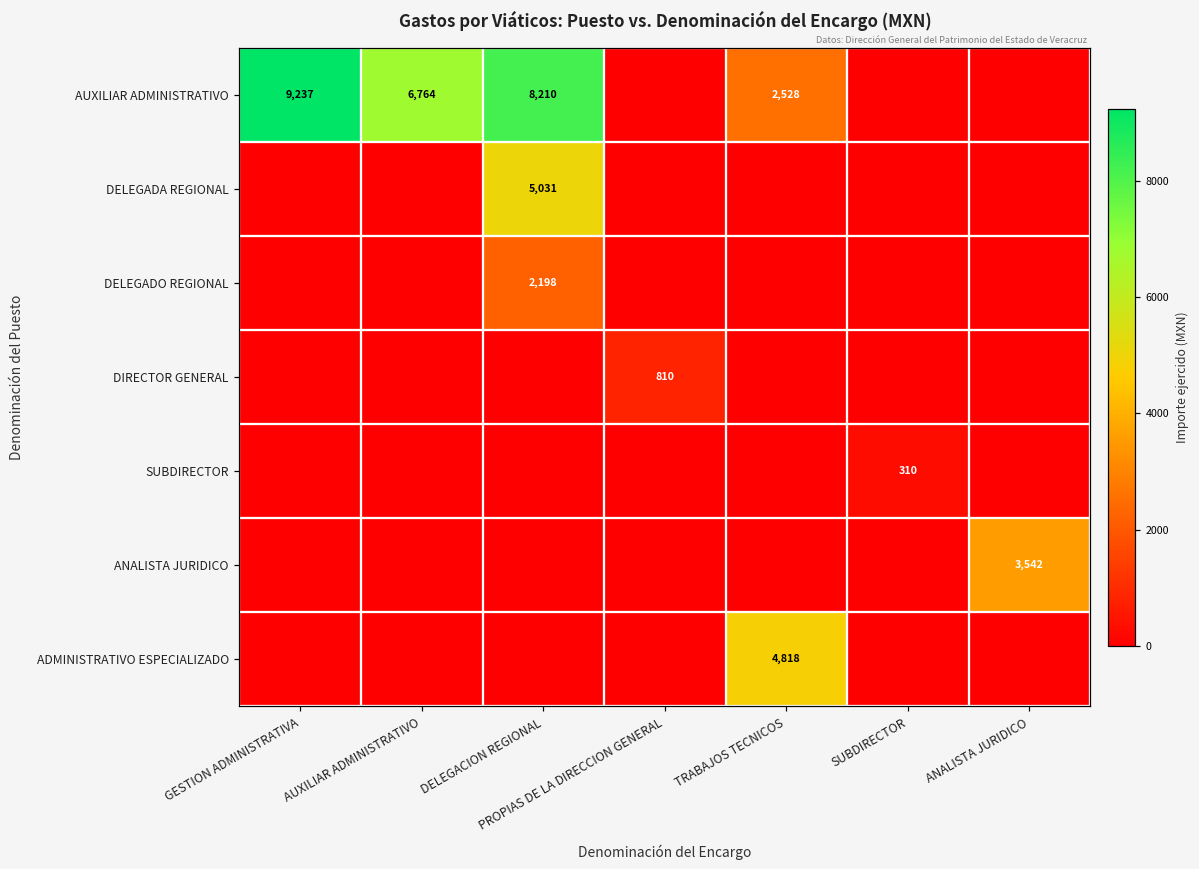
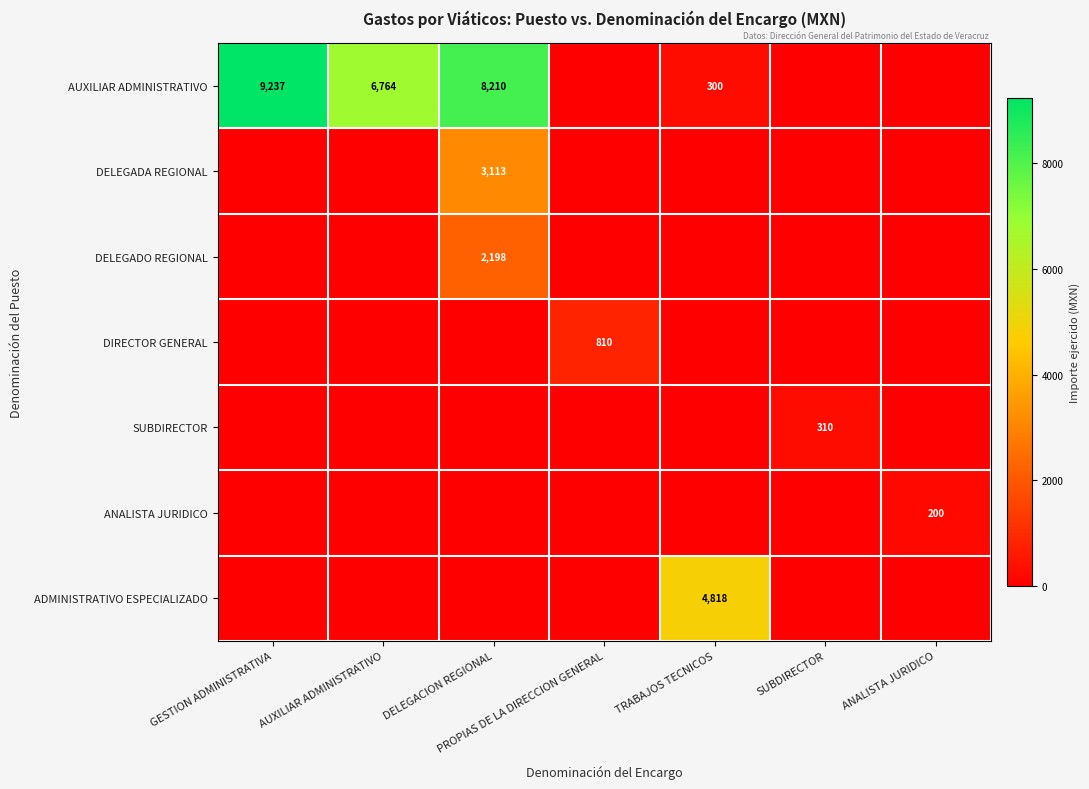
AUXILIAR ADMINISTRATIVO, TRABAJOS TECNICOS: 2,528 -> 300
DELEGADA REGIONAL, DELEGACION REGIONAL: 5,031 -> 3,113
ANALISTA JURIDICO, ANALISTA JURIDICO: 3,542 -> 200
